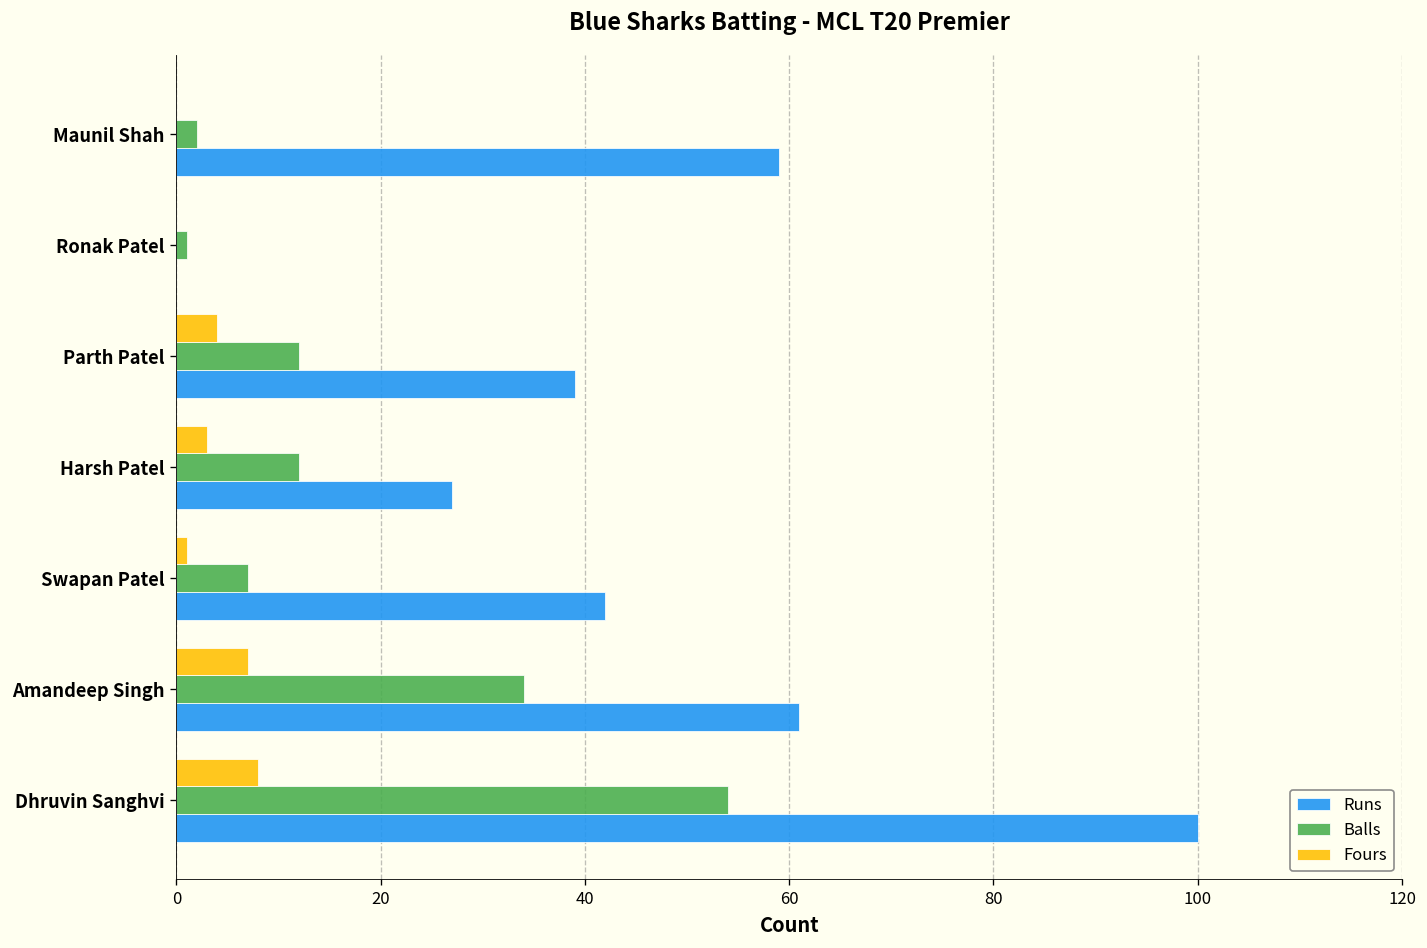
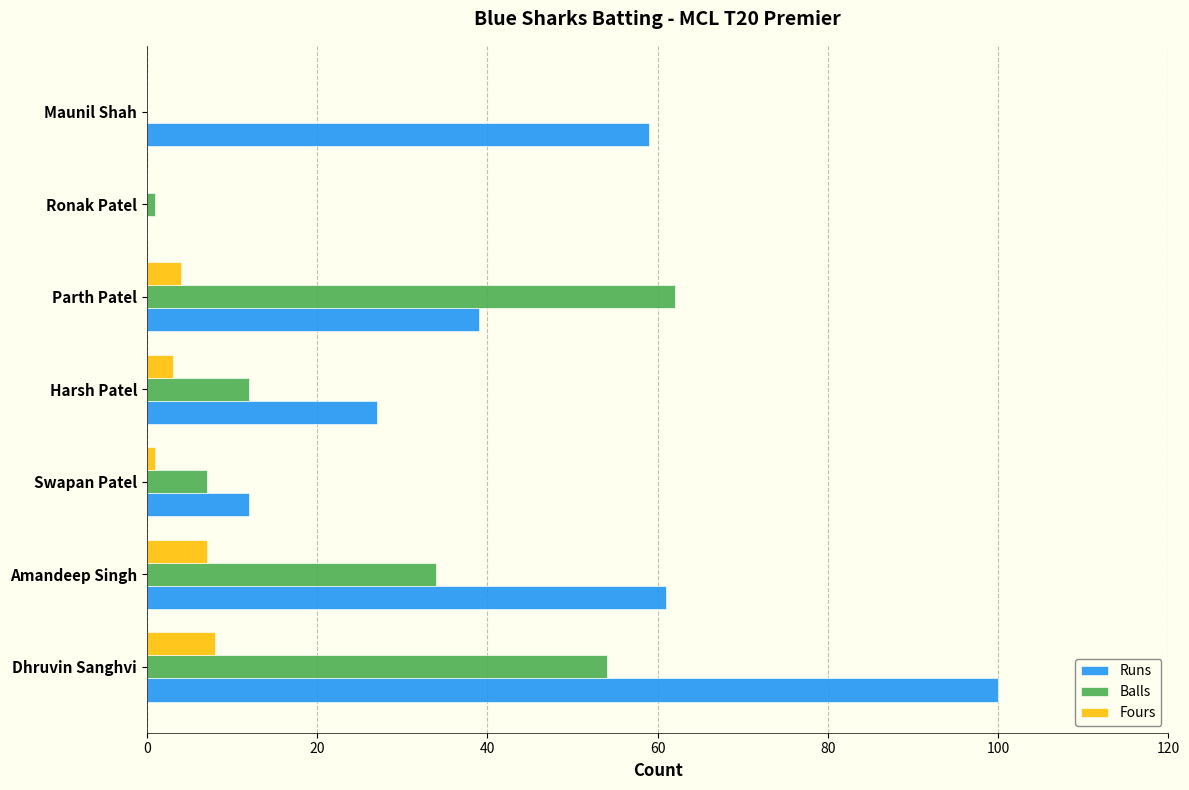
Balls, Maunil Shah: 2 -> 0
Balls, Parth Patel: 12 -> 62
Runs, Swapan Patel: 42 -> 12
